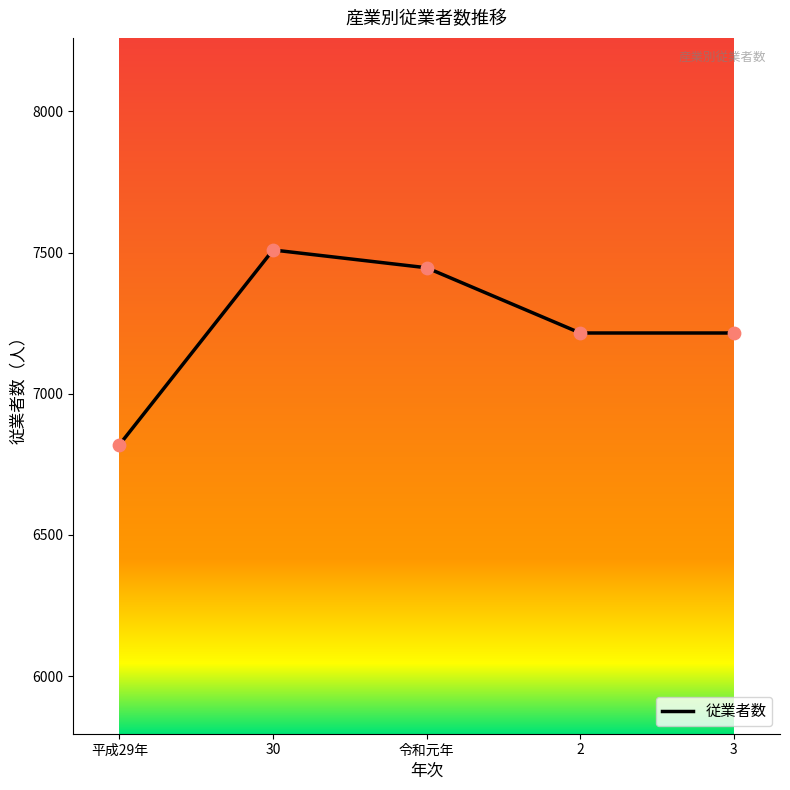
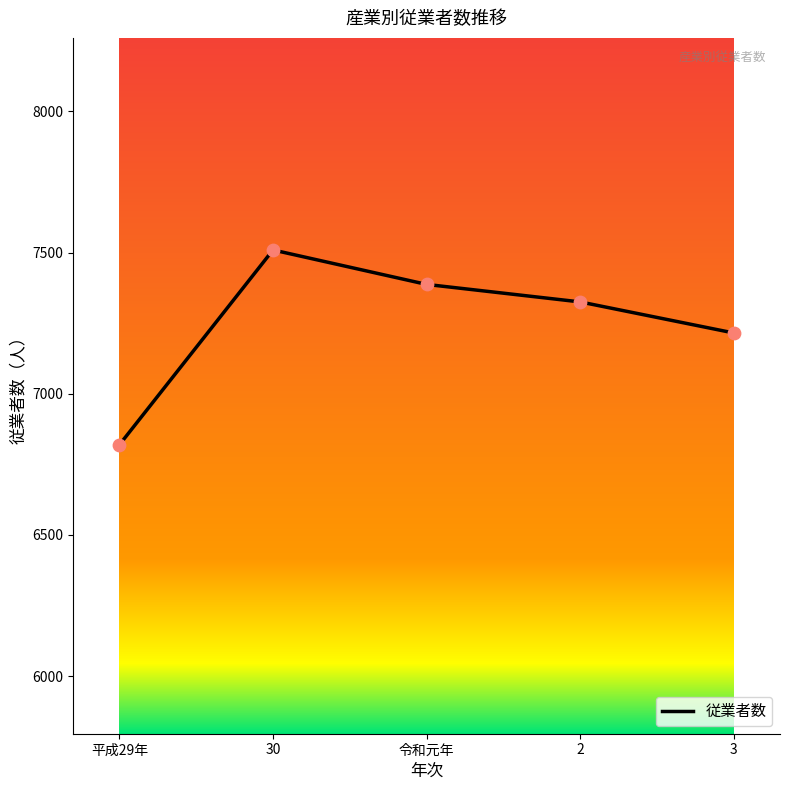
令和元年: 7450 -> 7390
2: 7220 -> 7330
